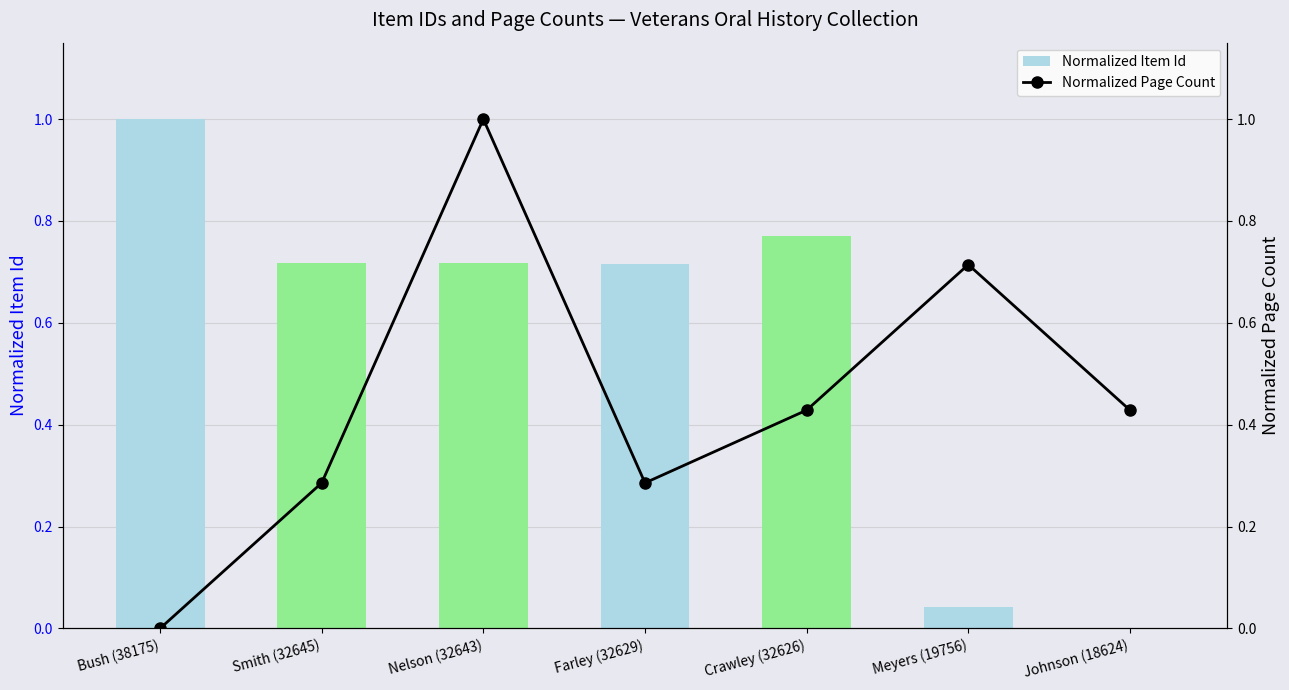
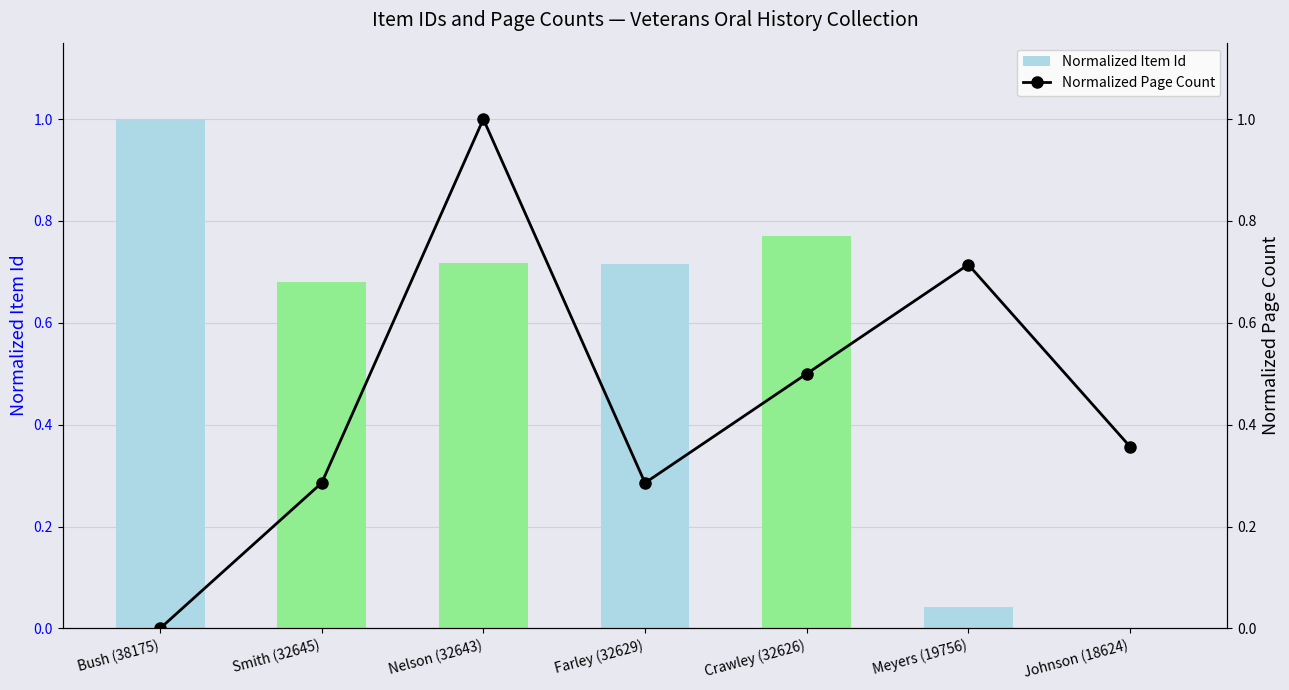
Normalized Item Id, Smith (32645): 0.72 -> 0.68
Normalized Page Count, Crawley (32626): 0.43 -> 0.50
Normalized Page Count, Johnson (18624): 0.43 -> 0.36
